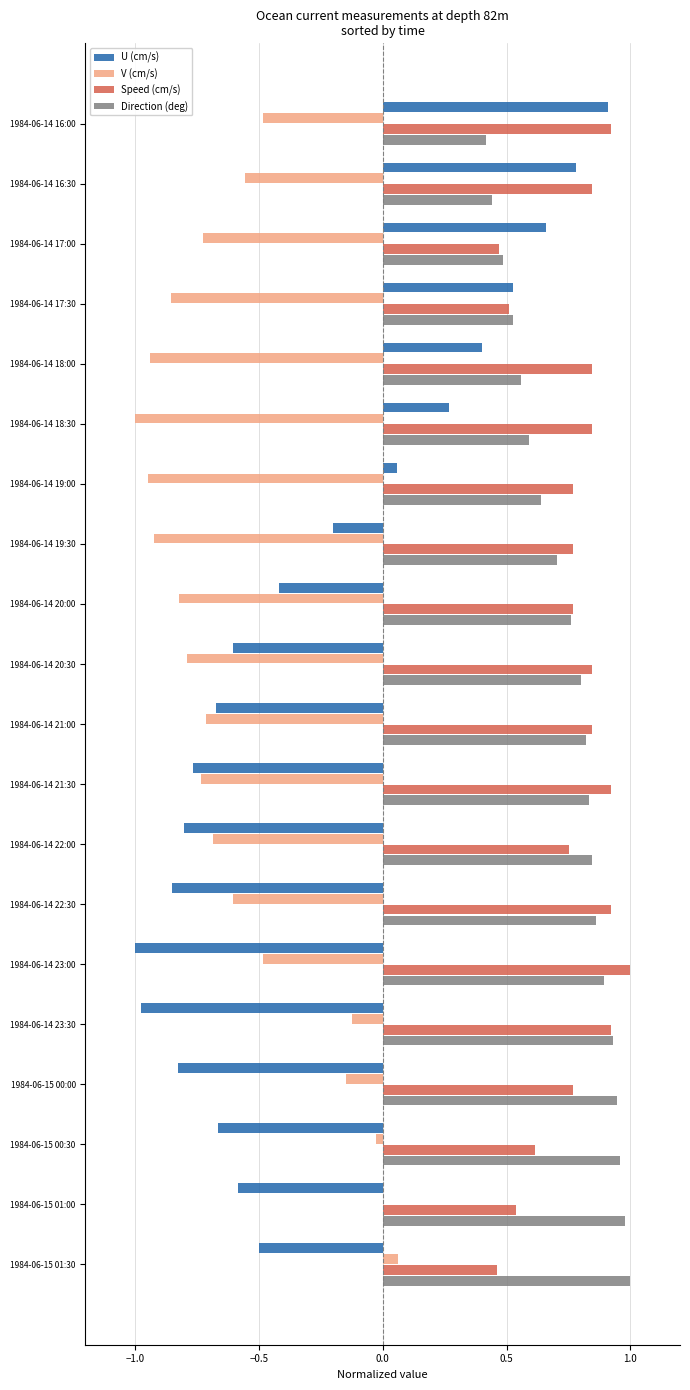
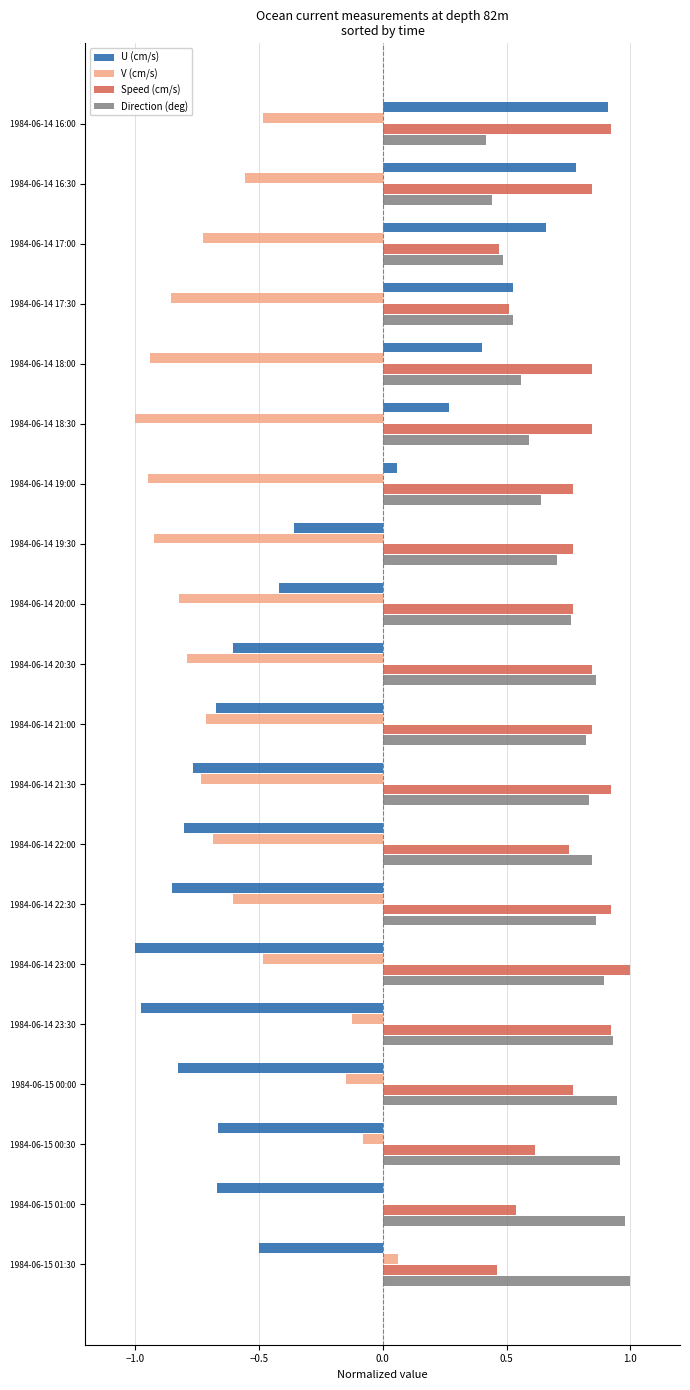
U (cm/s), 1984-06-14 19:30: -0.20 -> -0.36
Direction (deg), 1984-06-14 20:30: 0.80 -> 0.86
V (cm/s), 1984-06-15 00:30: -0.03 -> -0.08
U (cm/s), 1984-06-15 01:00: -0.58 -> -0.67
